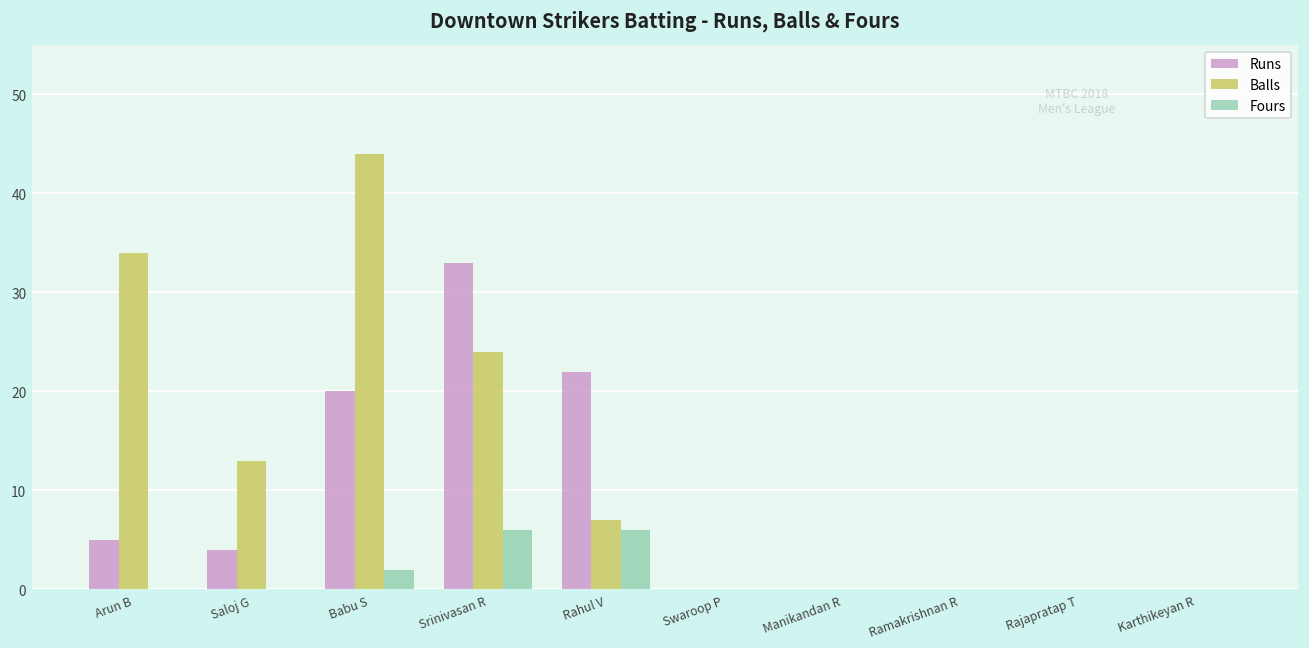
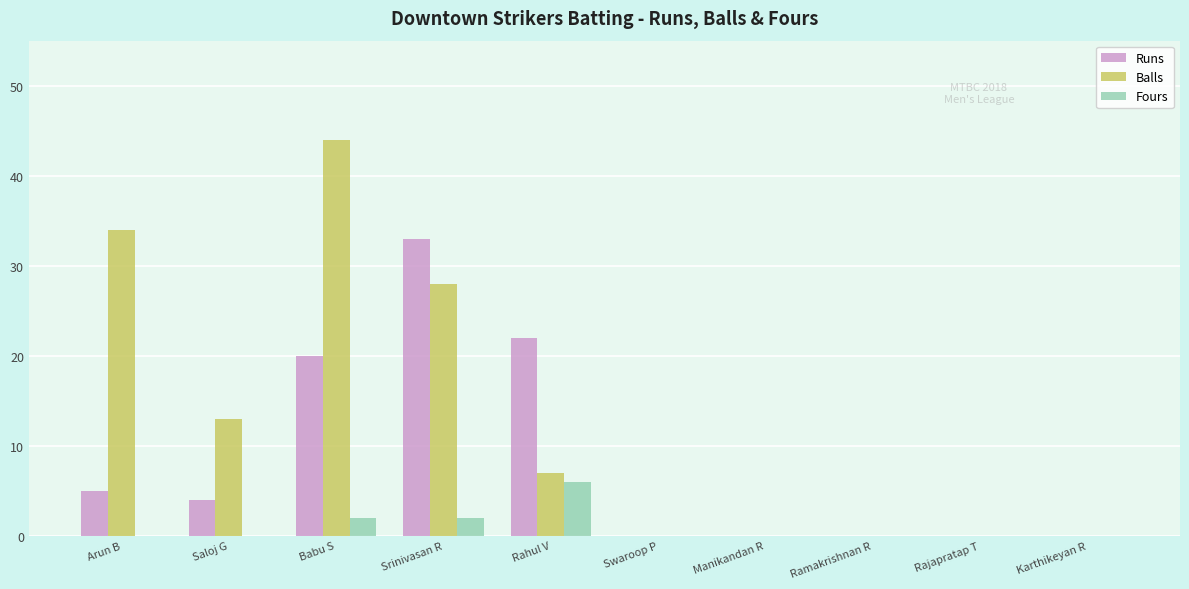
Balls, Srinivasan R: 24 -> 28
Fours, Srinivasan R: 6 -> 2
